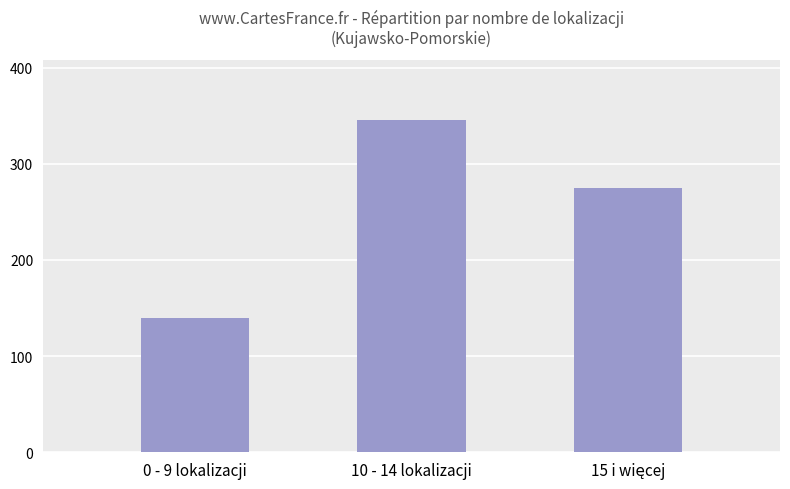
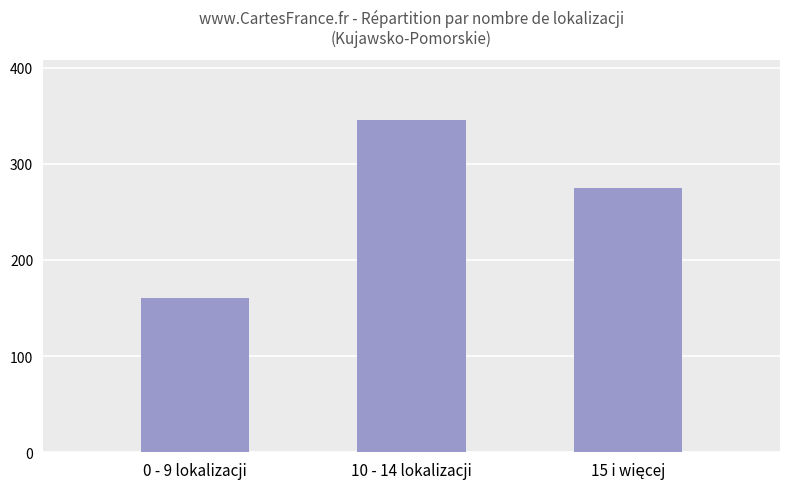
0 - 9 lokalizacji: 140 -> 160
